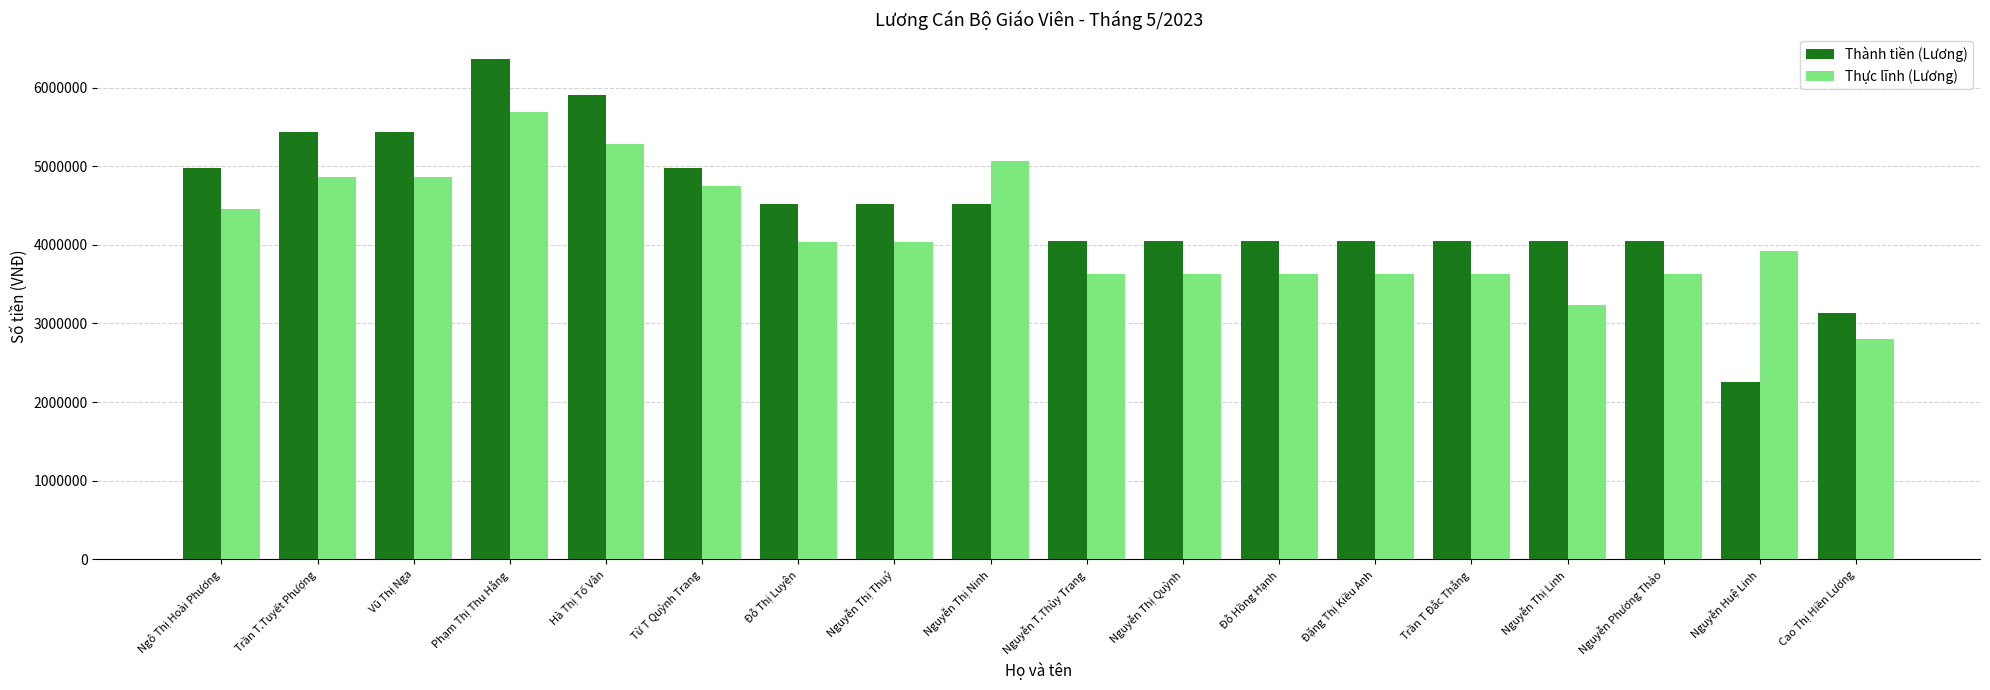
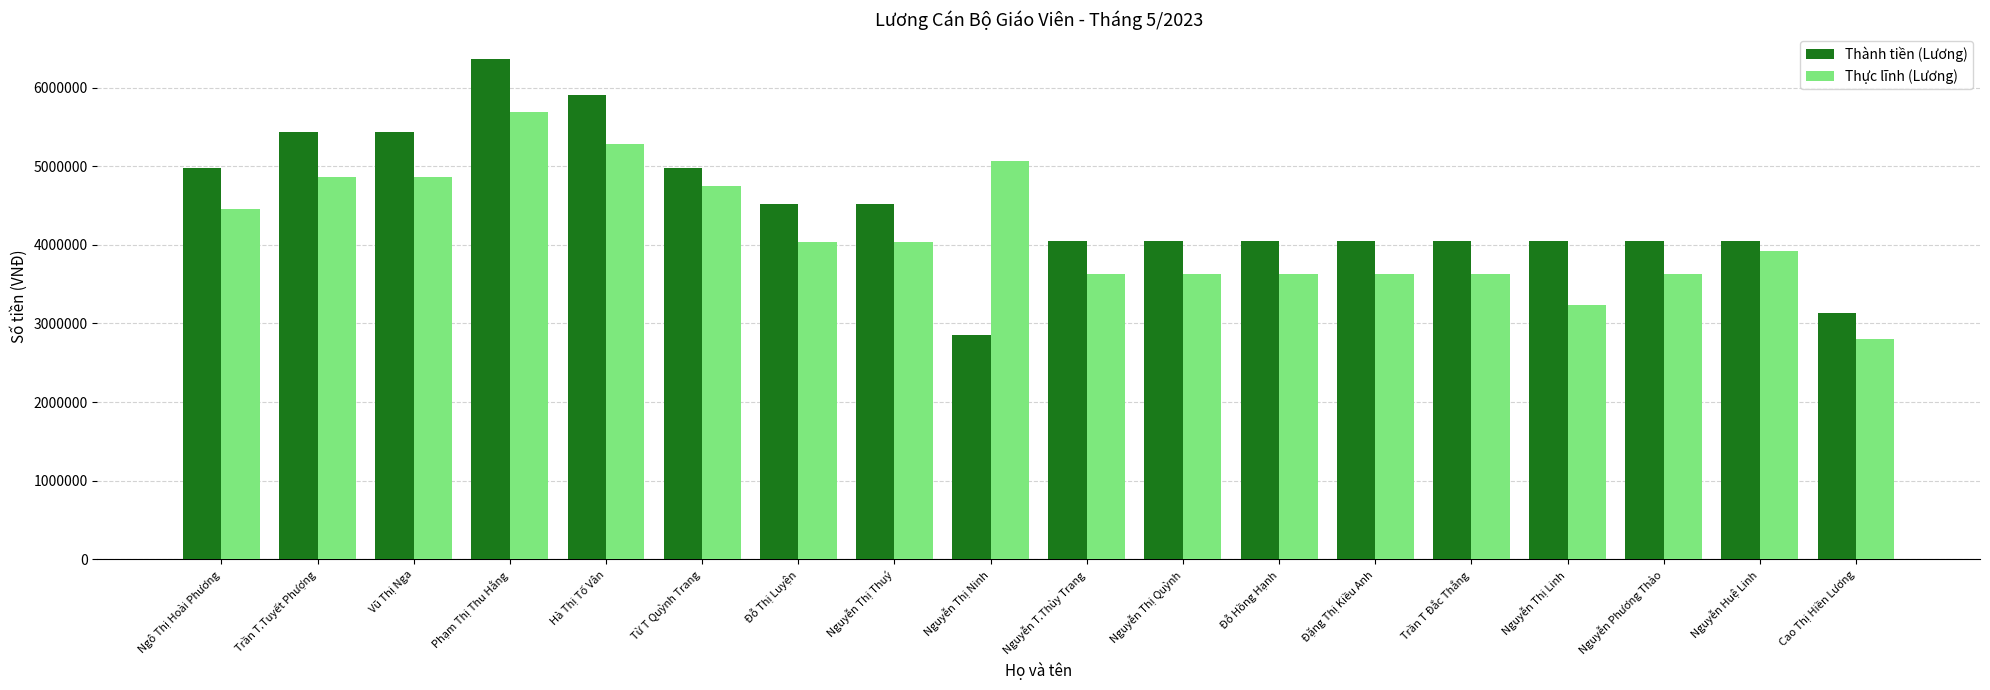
Thành tiền (Lương), Nguyễn Thị Ninh: 4500000 -> 2900000
Thành tiền (Lương), Nguyễn Huệ Linh: 2200000 -> 4100000
